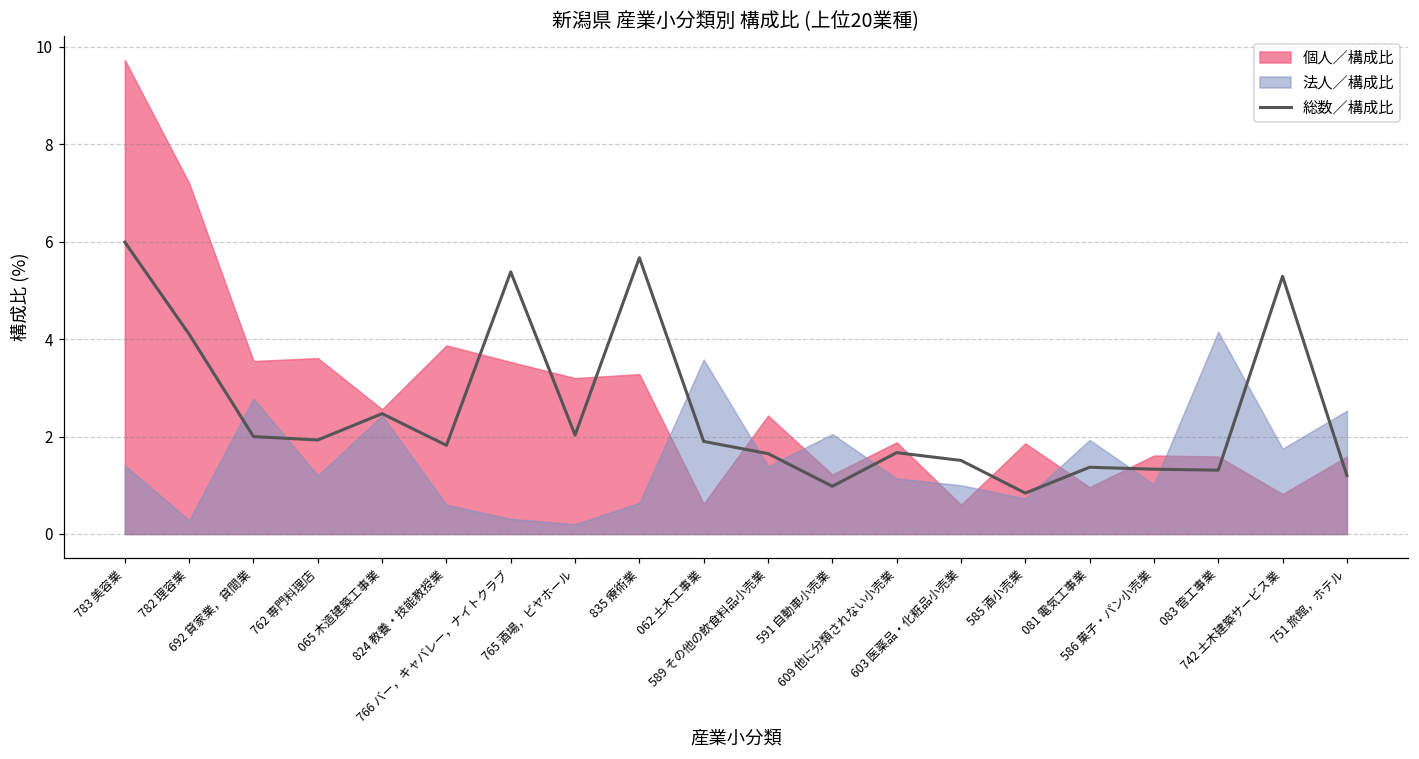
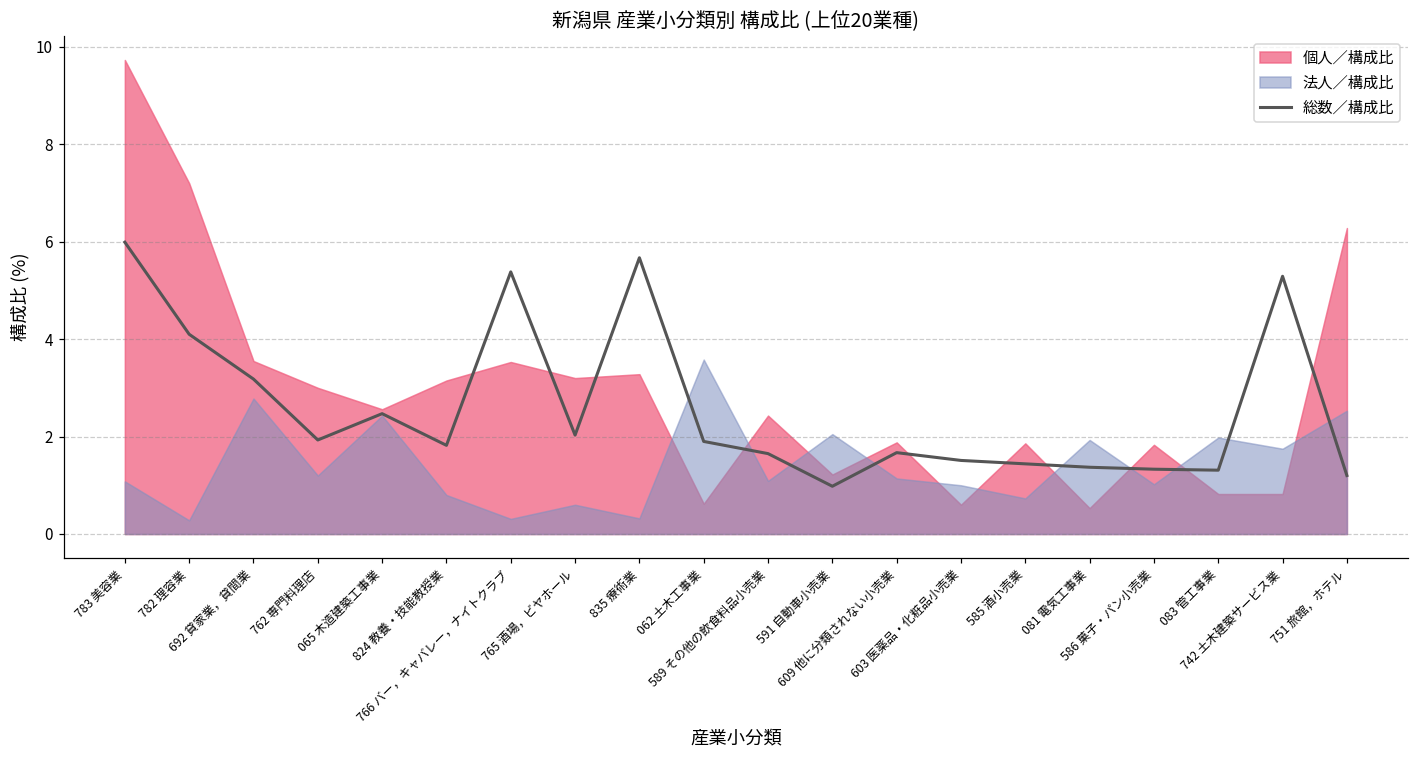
法人／構成比, 783 美容業: 1.4 -> 1.1
総数／構成比, 692 貸家業，貸間業: 2.0 -> 3.2
個人／構成比, 762 専門料理店: 3.6 -> 3.0
個人／構成比, 824 教養・技能教授業: 3.9 -> 3.2
法人／構成比, 824 教養・技能教授業: 0.6 -> 0.8
法人／構成比, 765 酒場，ビヤホール: 0.2 -> 0.6
法人／構成比, 835 療術業: 0.6 -> 0.3
法人／構成比, 589 その他の飲食料品小売業: 1.4 -> 1.1
総数／構成比, 585 酒小売業: 0.8 -> 1.4
個人／構成比, 081 電気工事業: 1.0 -> 0.5
個人／構成比, 586 菓子・パン小売業: 1.6 -> 1.8
個人／構成比, 083 管工事業: 1.6 -> 0.8
法人／構成比, 083 管工事業: 4.2 -> 2.0
個人／構成比, 751 旅館，ホテル: 1.6 -> 6.3
